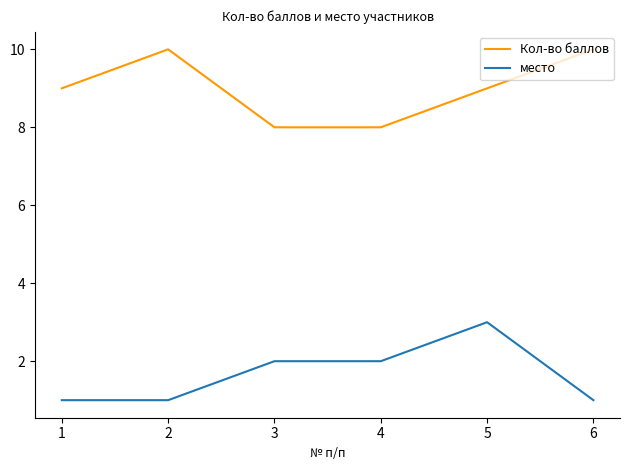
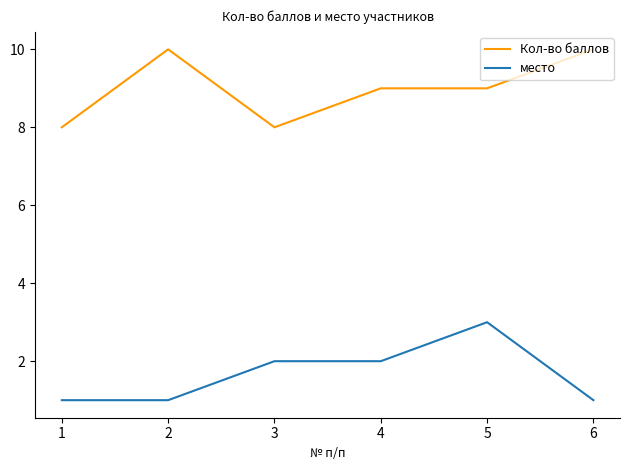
Кол-во баллов, 1: 9 -> 8
Кол-во баллов, 4: 8 -> 9
